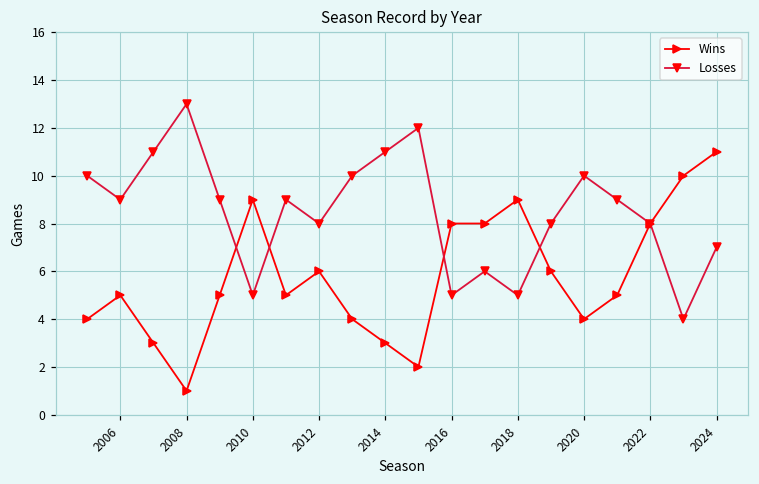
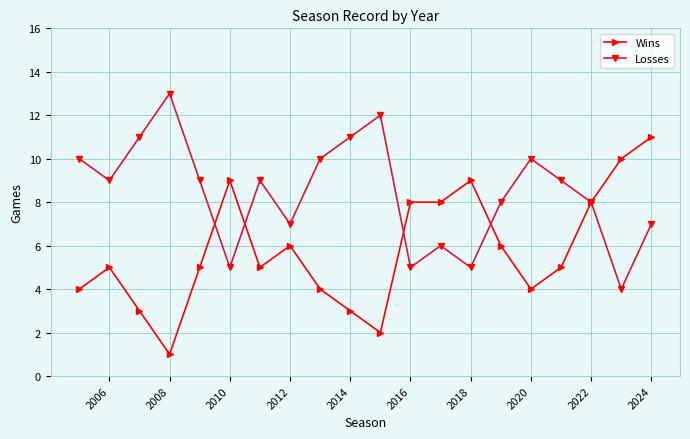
Losses, 2012: 8 -> 7
